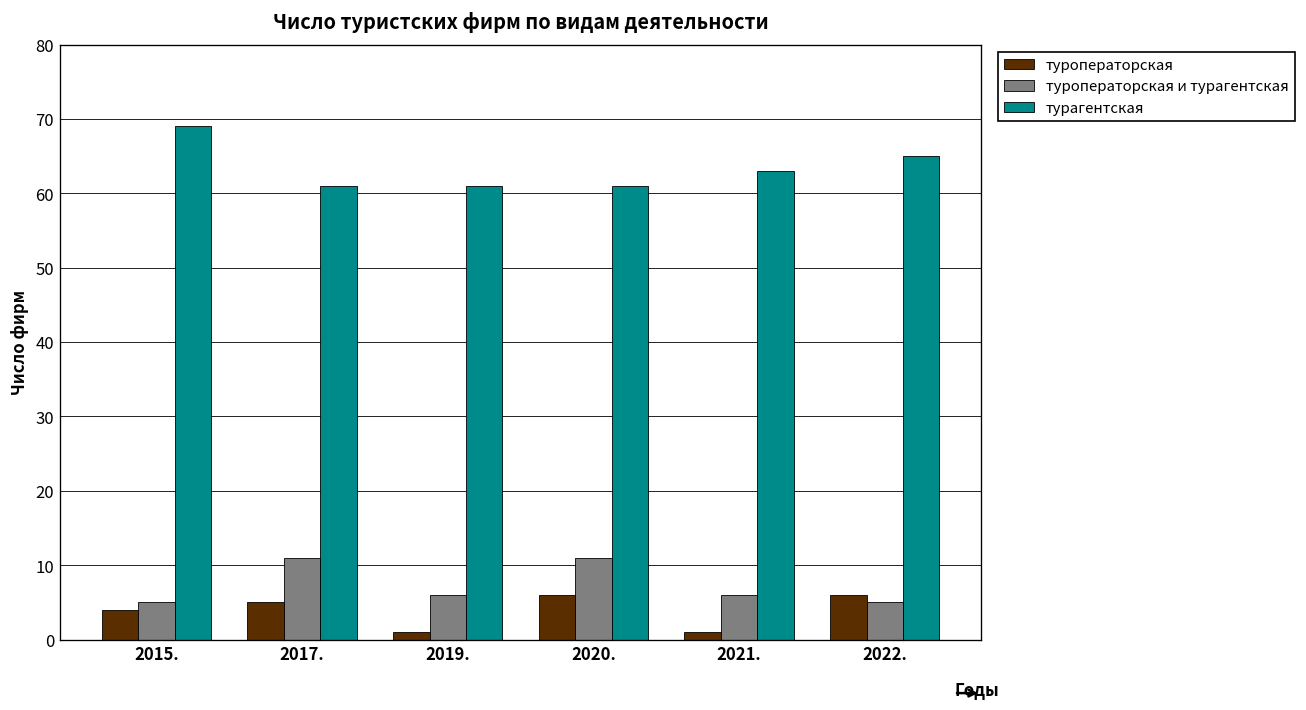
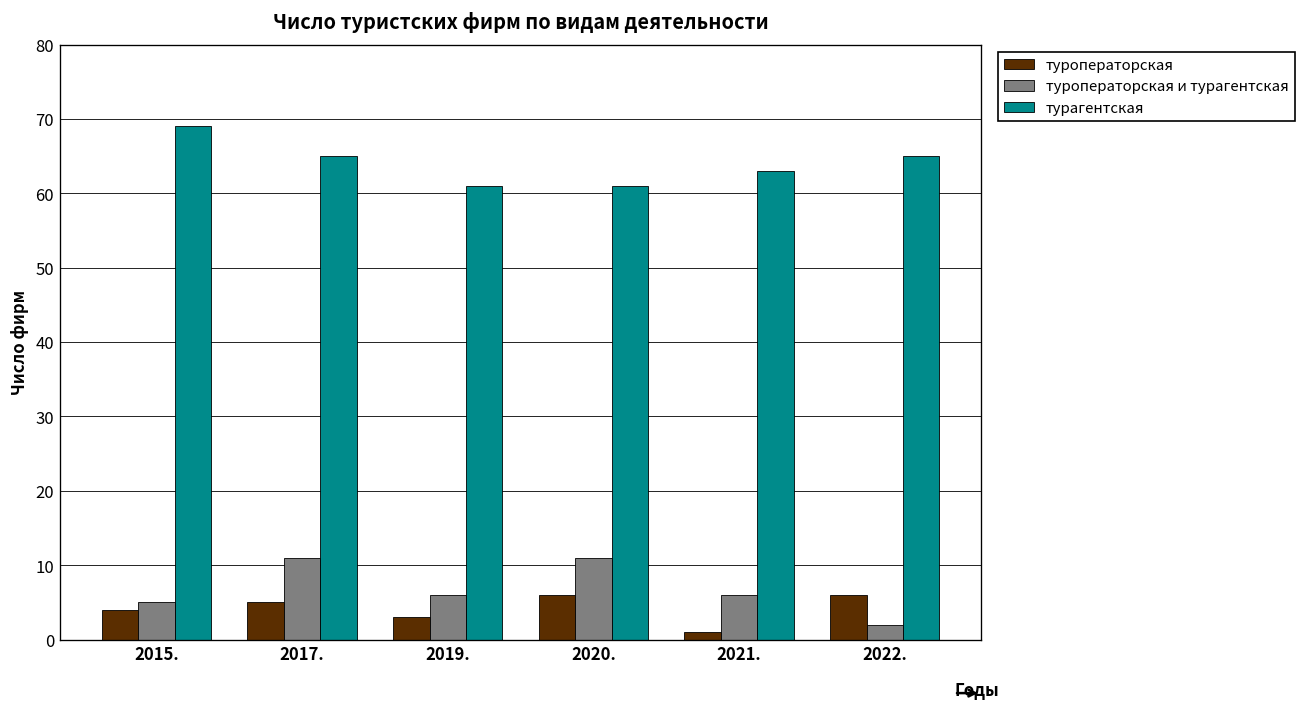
турагентская, 2017.: 61 -> 65
туроператорская, 2019.: 1 -> 3
туроператорская и турагентская, 2022.: 5 -> 2
